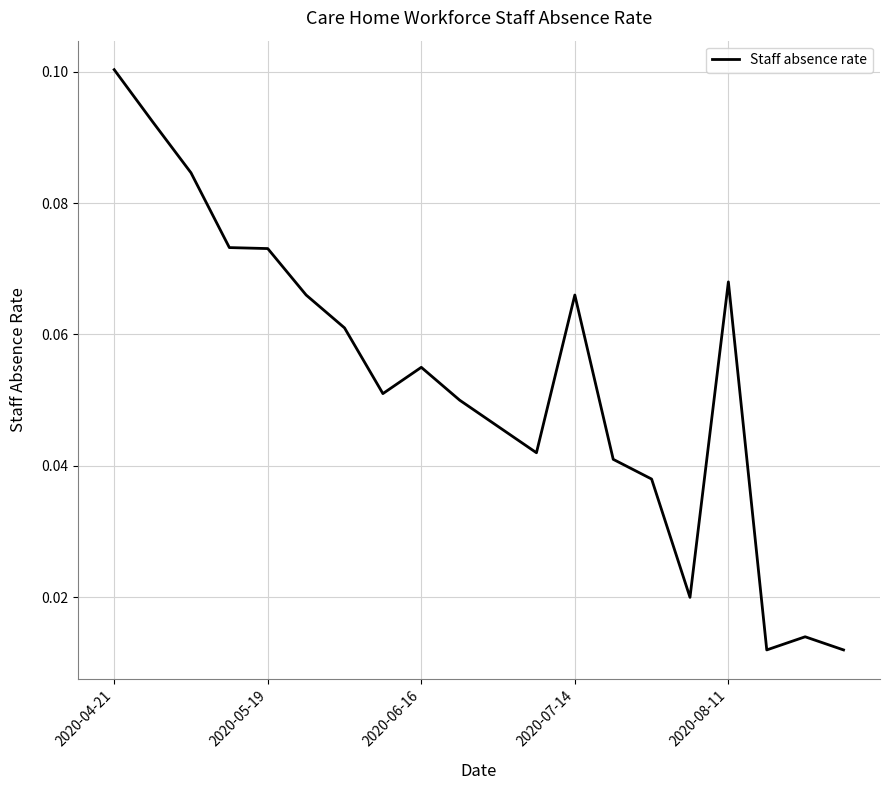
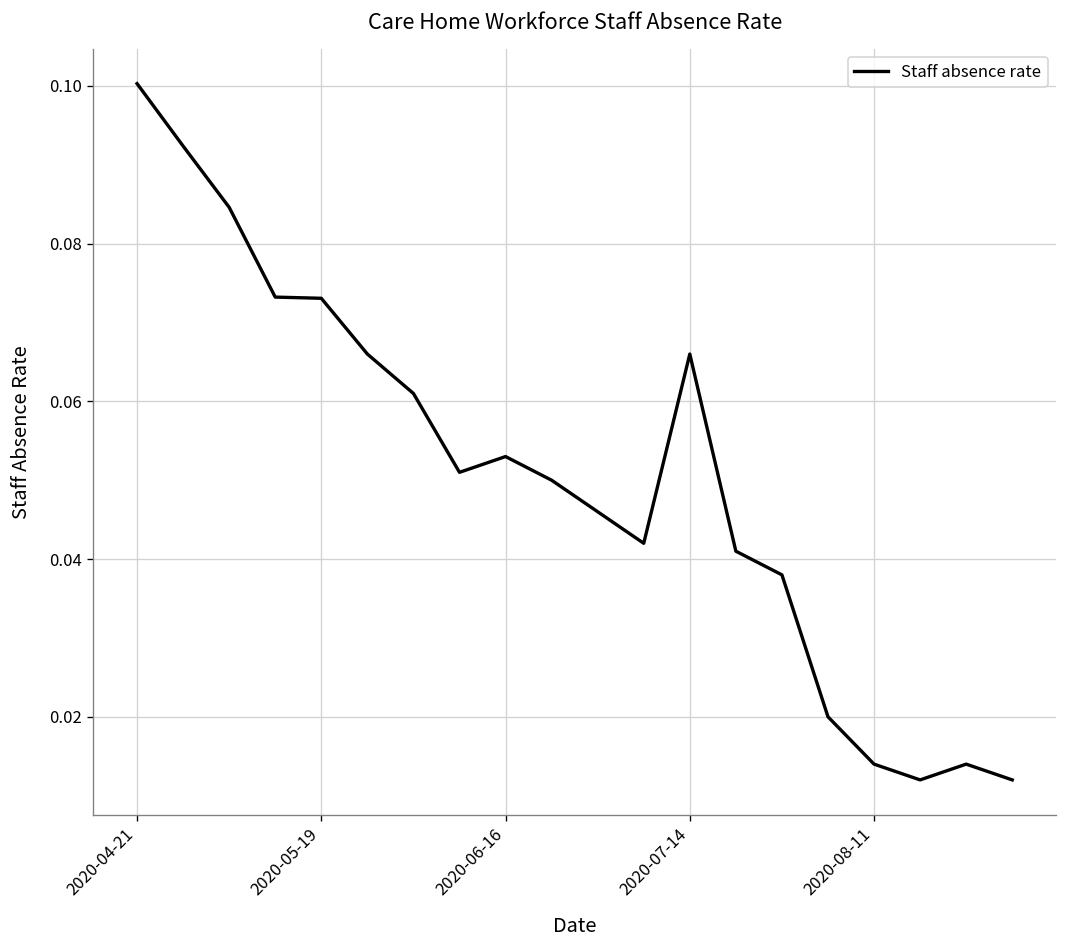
2020-06-16: 0.055 -> 0.053
2020-08-11: 0.068 -> 0.014
